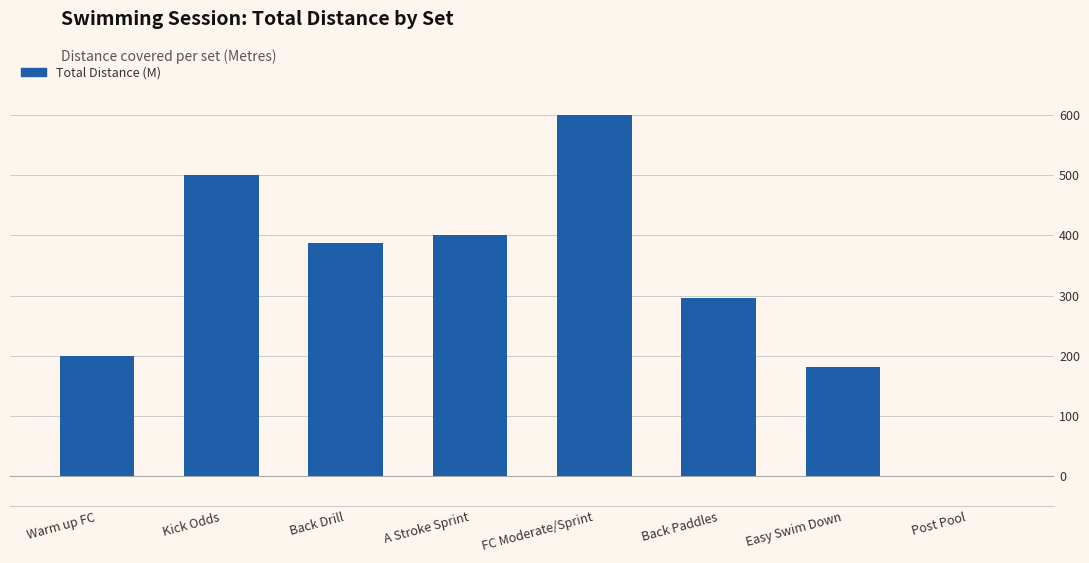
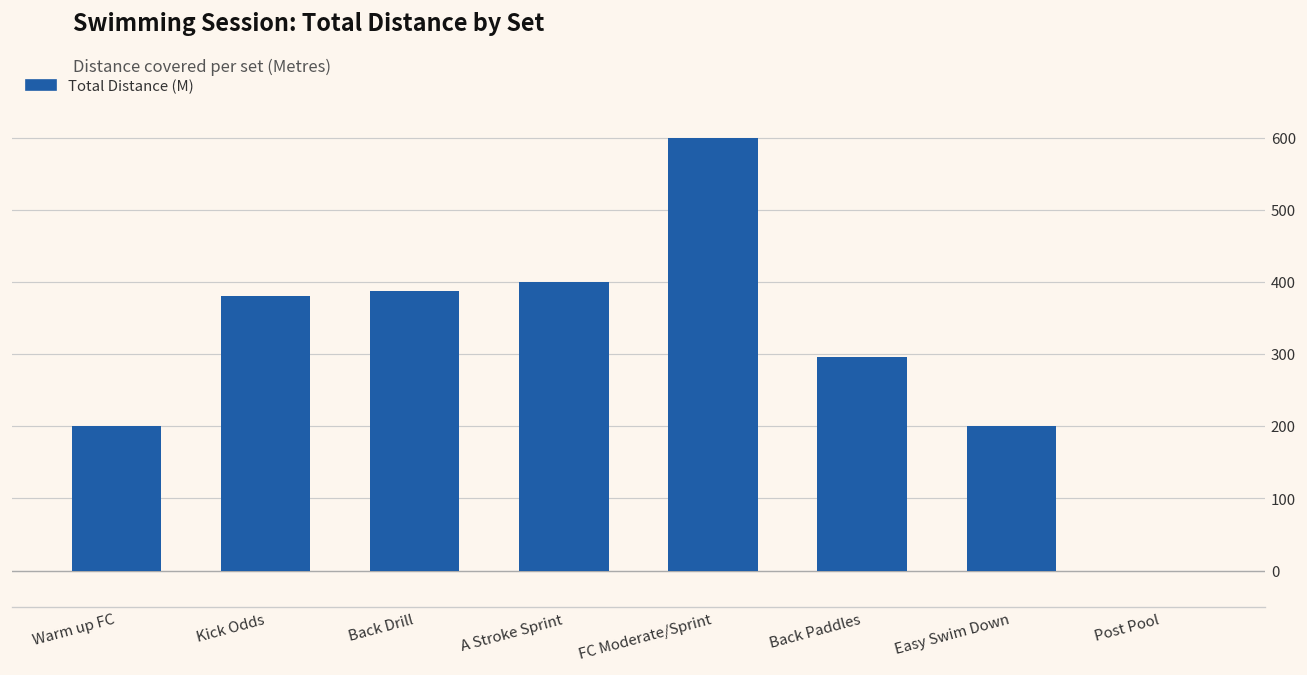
Kick Odds: 500 -> 380
Easy Swim Down: 180 -> 200
